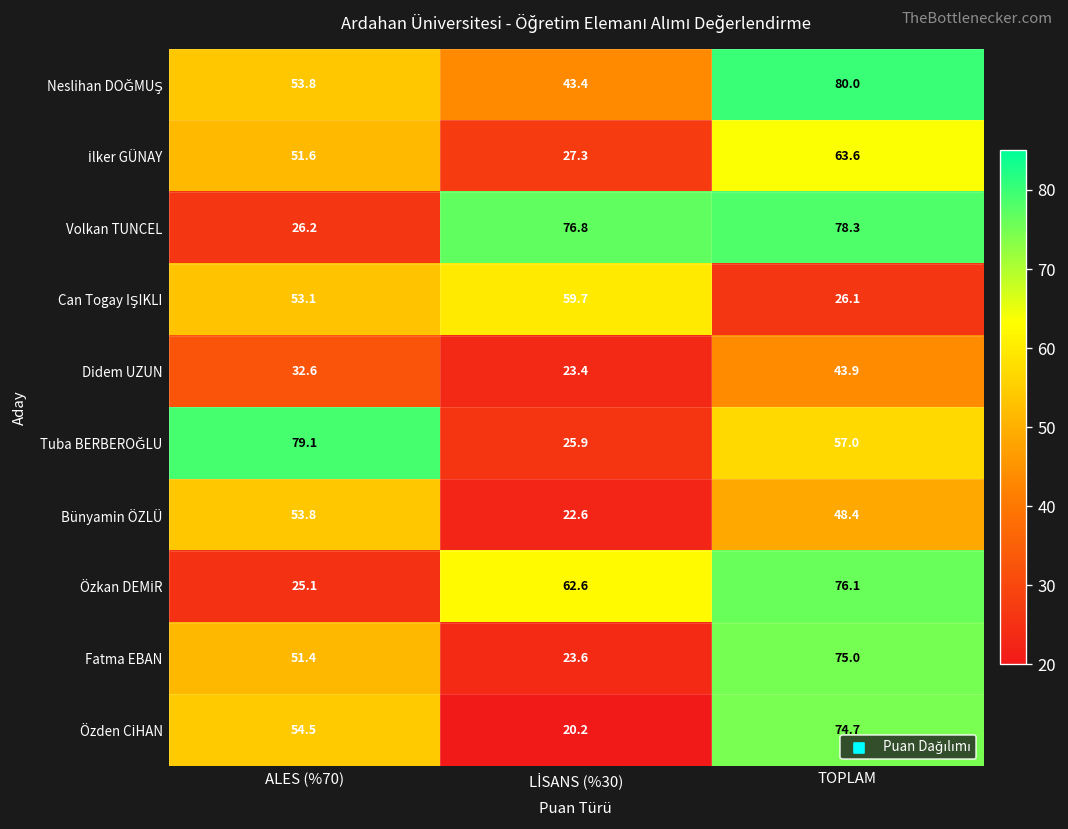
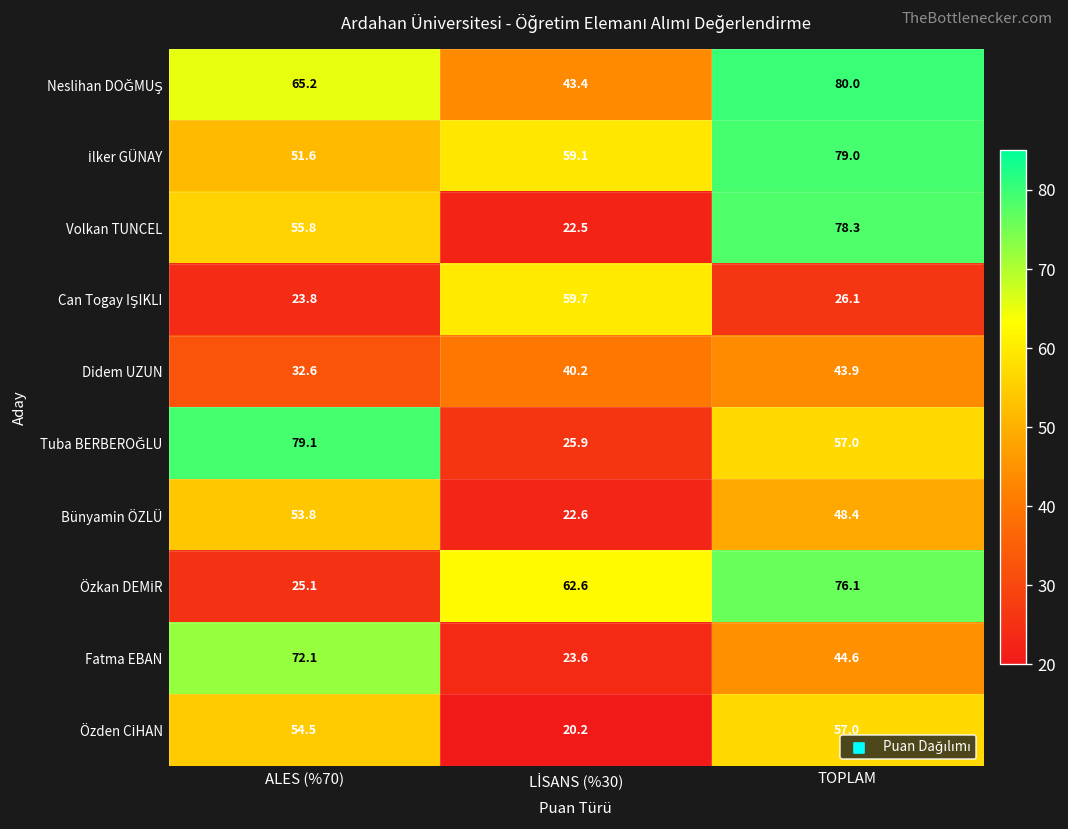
Neslihan DOĞMUŞ, ALES (%70): 53.8 -> 65.2
İlker GÜNAY, LİSANS (%30): 27.3 -> 59.1
İlker GÜNAY, TOPLAM: 63.6 -> 79.0
Volkan TUNCEL, ALES (%70): 26.2 -> 55.8
Volkan TUNCEL, LİSANS (%30): 76.8 -> 22.5
Can Togay IŞIKLI, ALES (%70): 53.1 -> 23.8
Didem UZUN, LİSANS (%30): 23.4 -> 40.2
Fatma EBAN, ALES (%70): 51.4 -> 72.1
Fatma EBAN, TOPLAM: 75.0 -> 44.6
Özden CİHAN, TOPLAM: 74.7 -> 57.0
